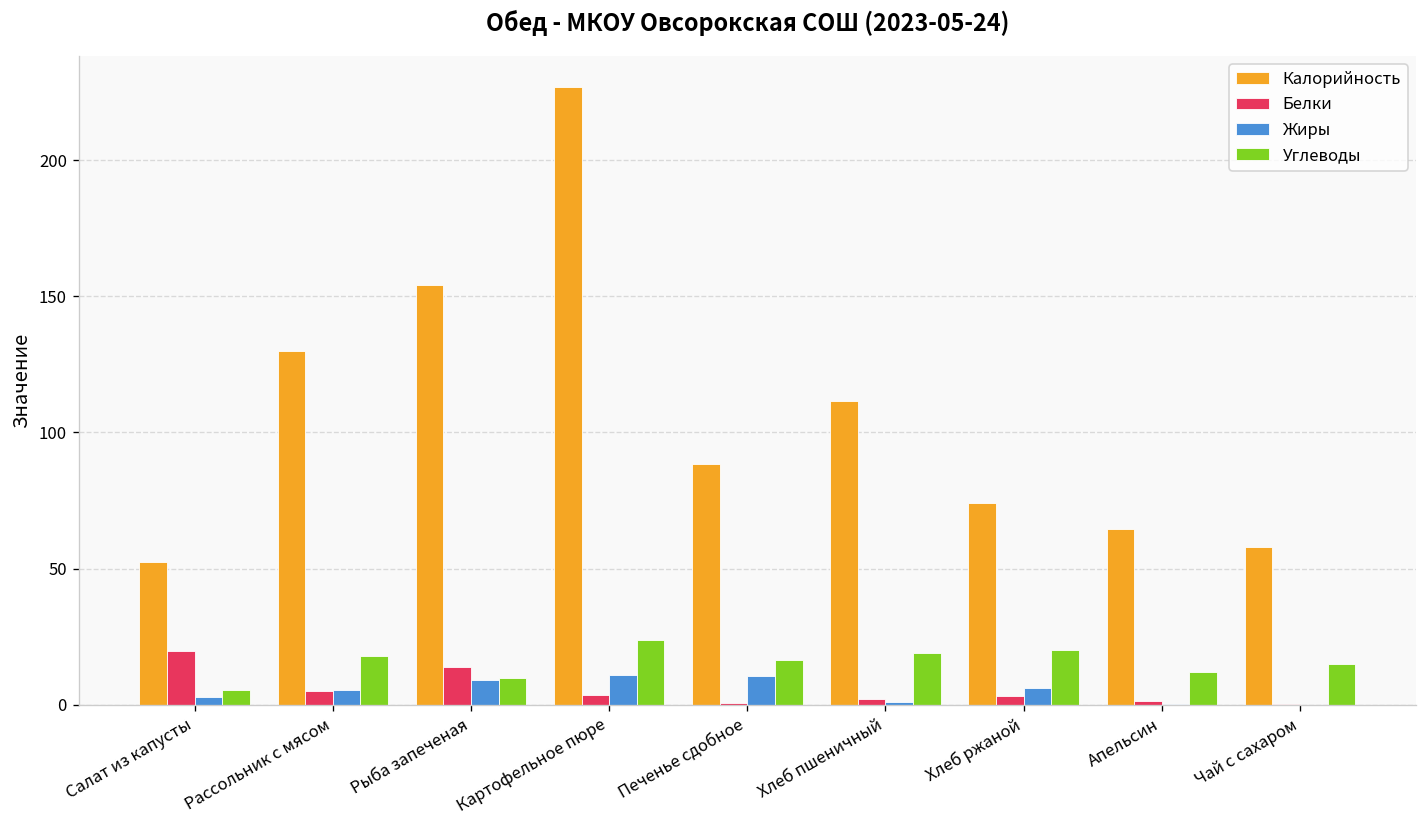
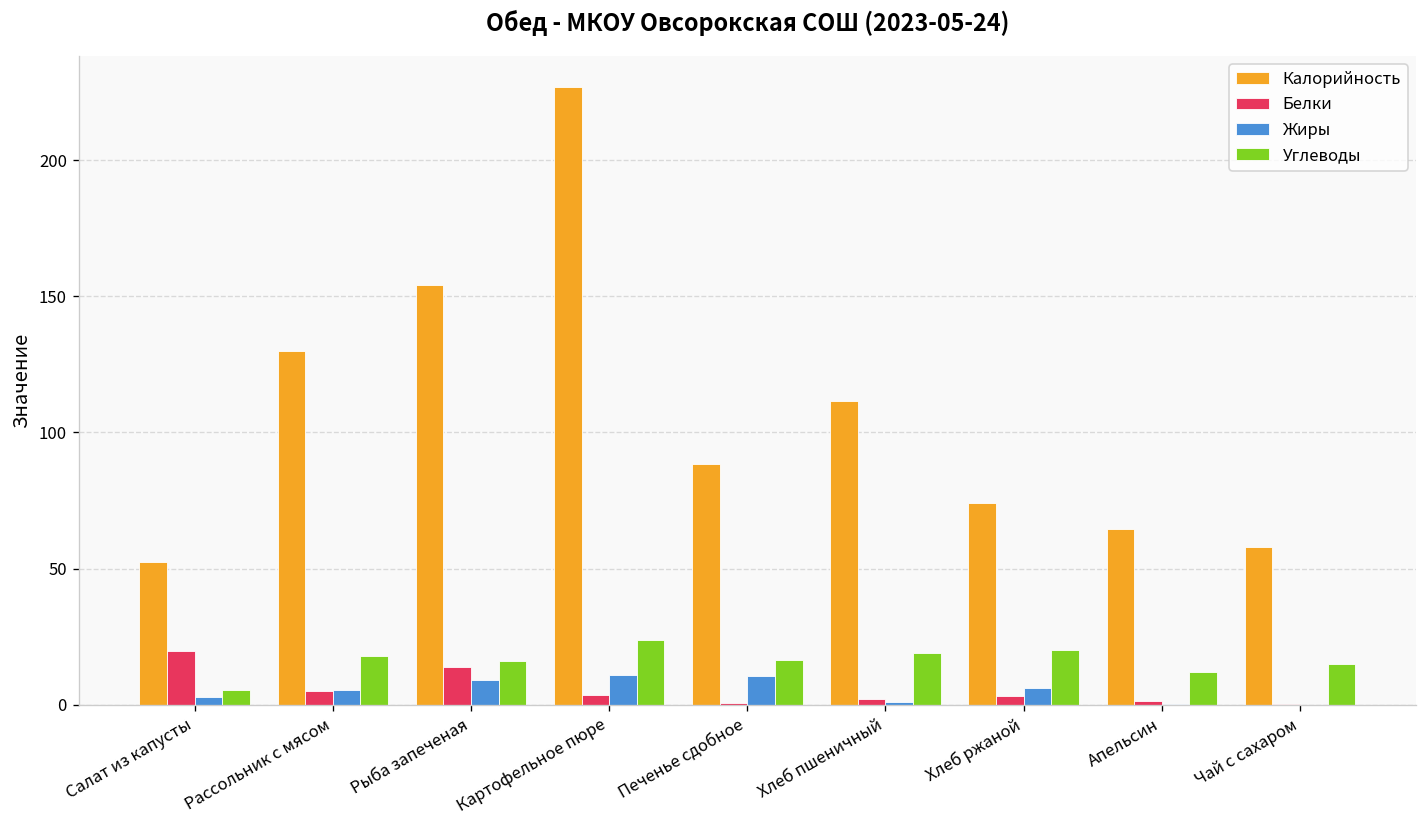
Углеводы, Рыба запеченая: 10 -> 16
